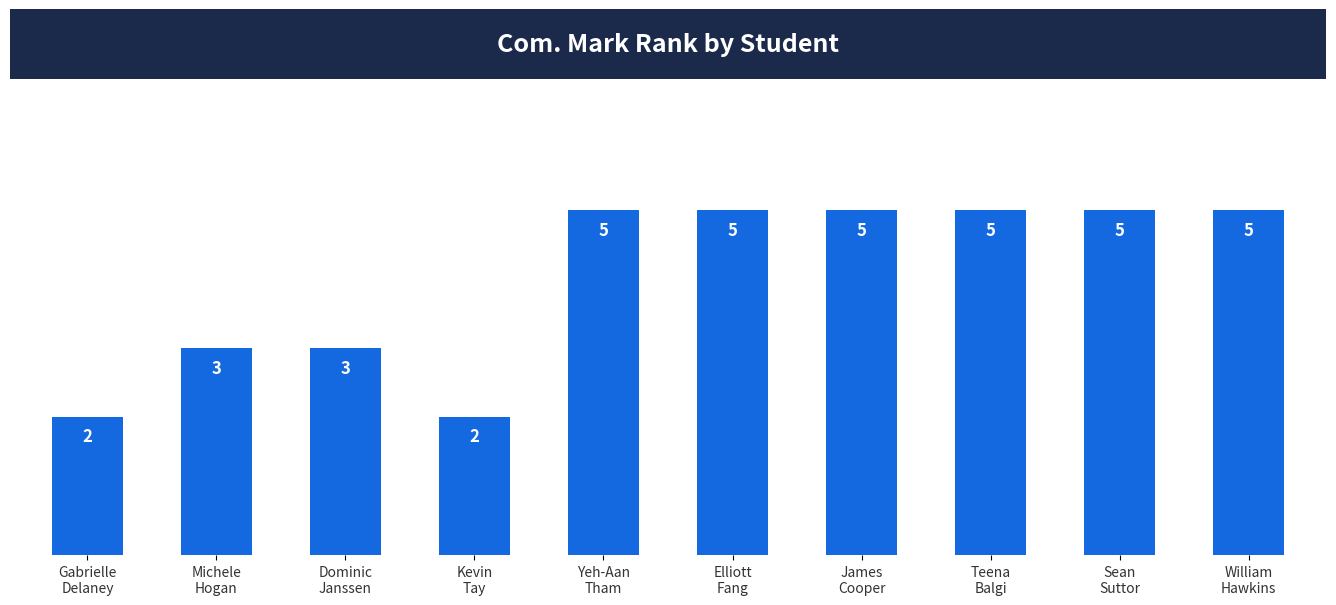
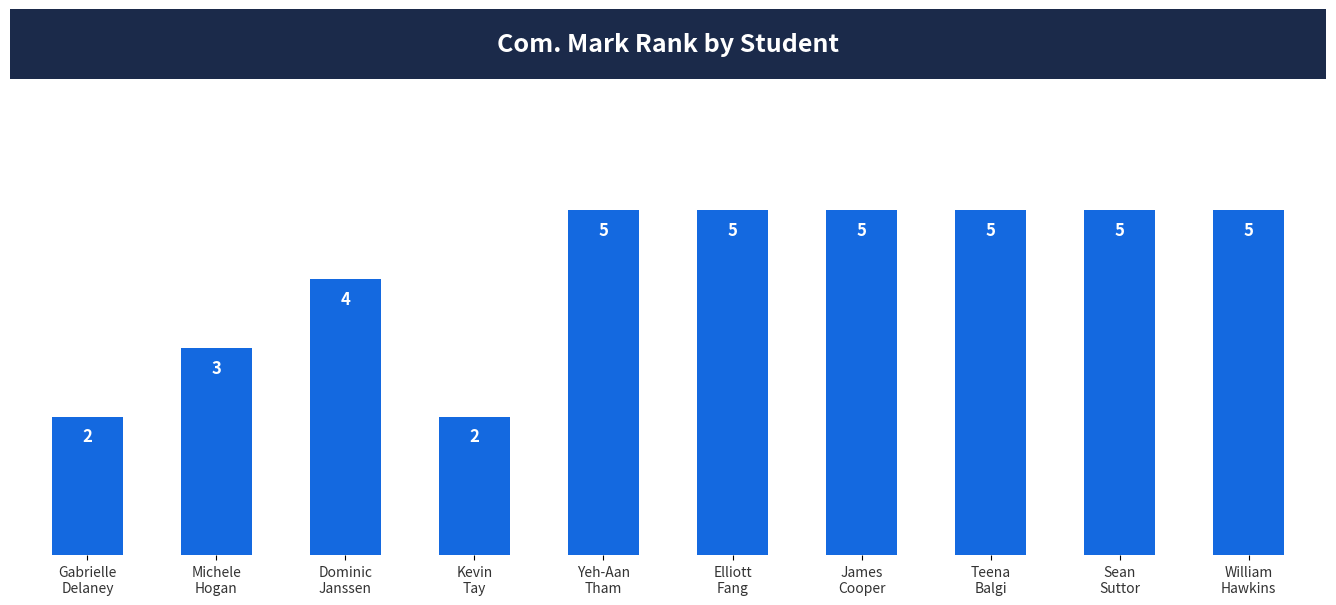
Dominic Janssen: 3 -> 4
